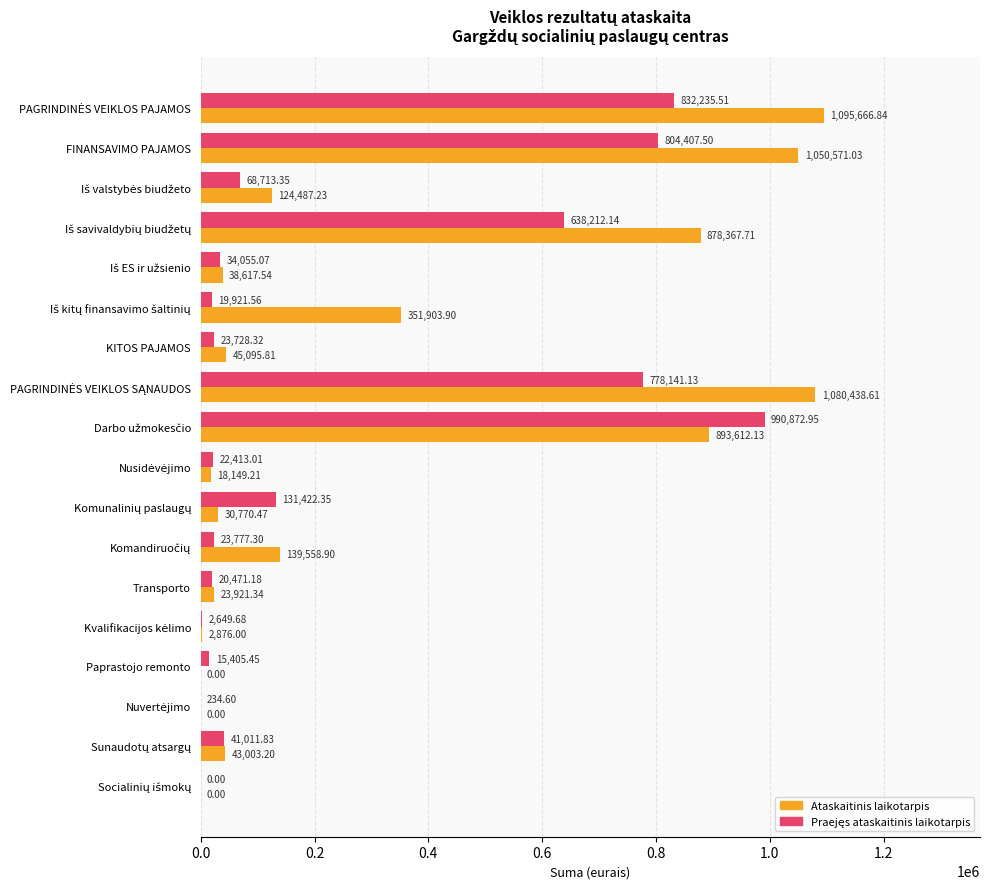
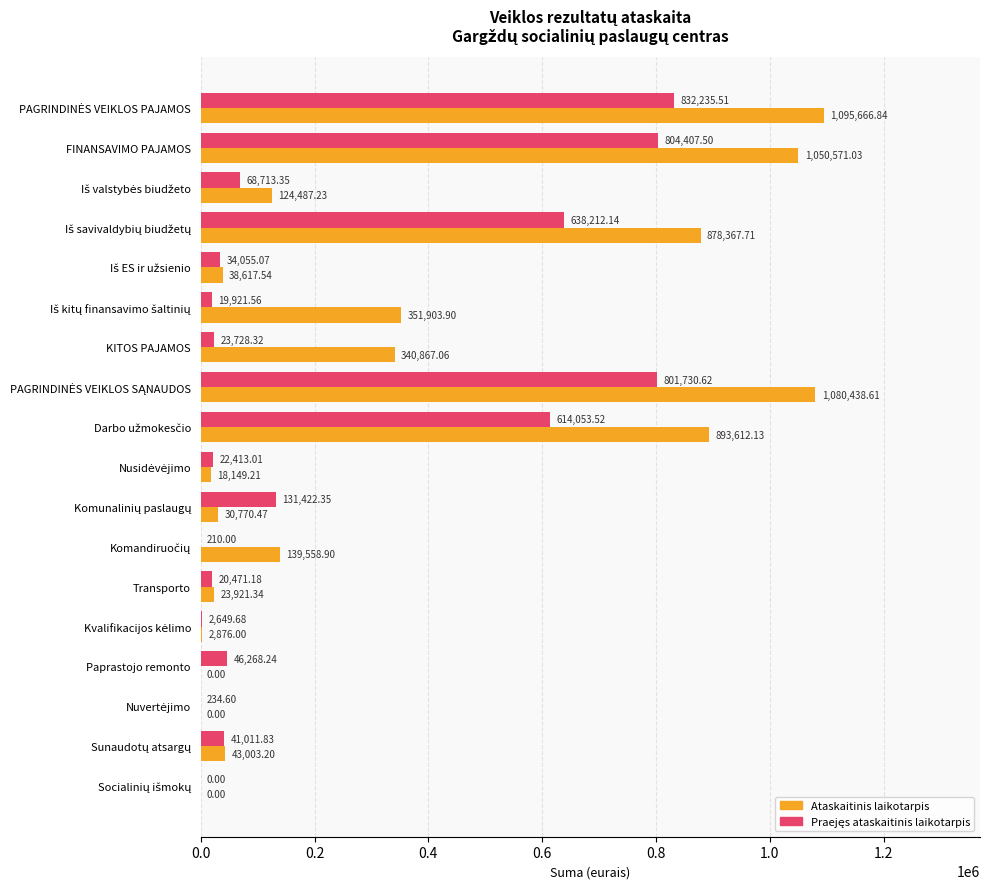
Ataskaitinis laikotarpis, KITOS PAJAMOS: 45,095.81 -> 340,867.06
Praejęs ataskaitinis laikotarpis, PAGRINDINĖS VEIKLOS SĄNAUDOS: 778,141.13 -> 801,730.62
Praejęs ataskaitinis laikotarpis, Darbo užmokesčio: 990,872.95 -> 614,053.52
Praejęs ataskaitinis laikotarpis, Komandiruočių: 23,777.30 -> 210.00
Praejęs ataskaitinis laikotarpis, Paprastojo remonto: 15,405.45 -> 46,268.24
